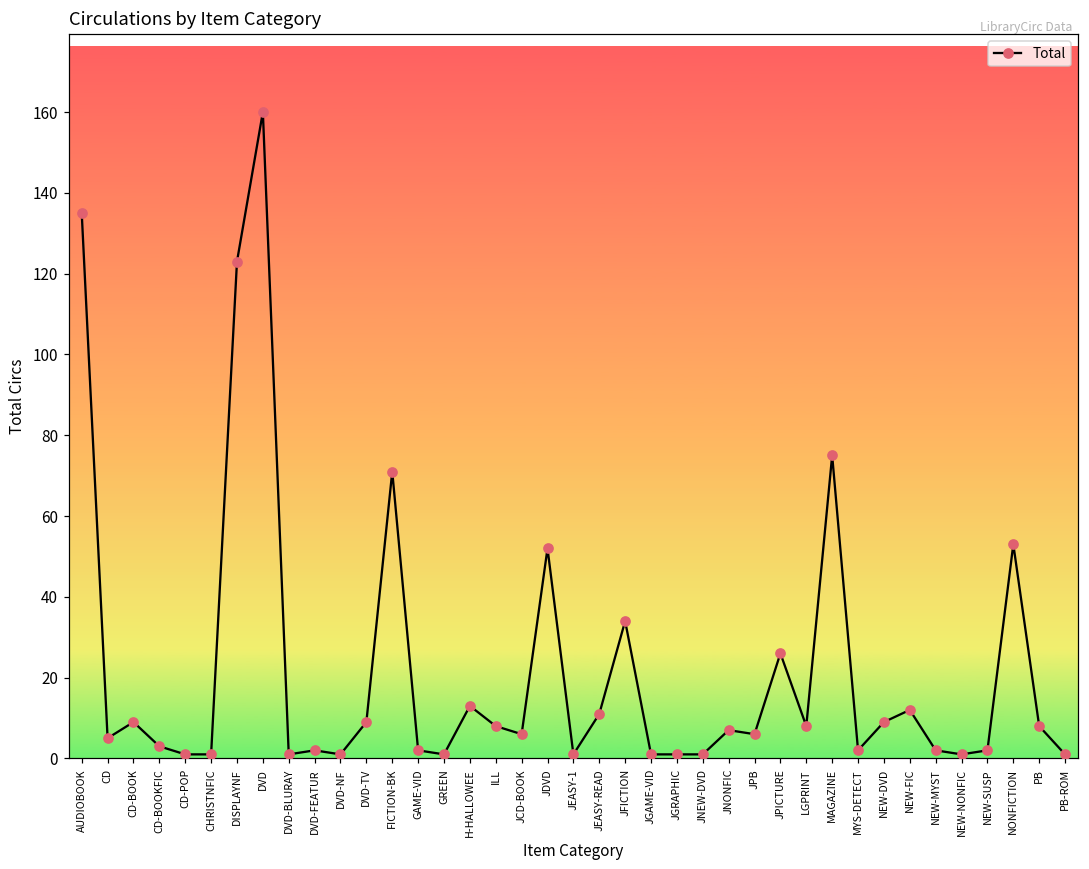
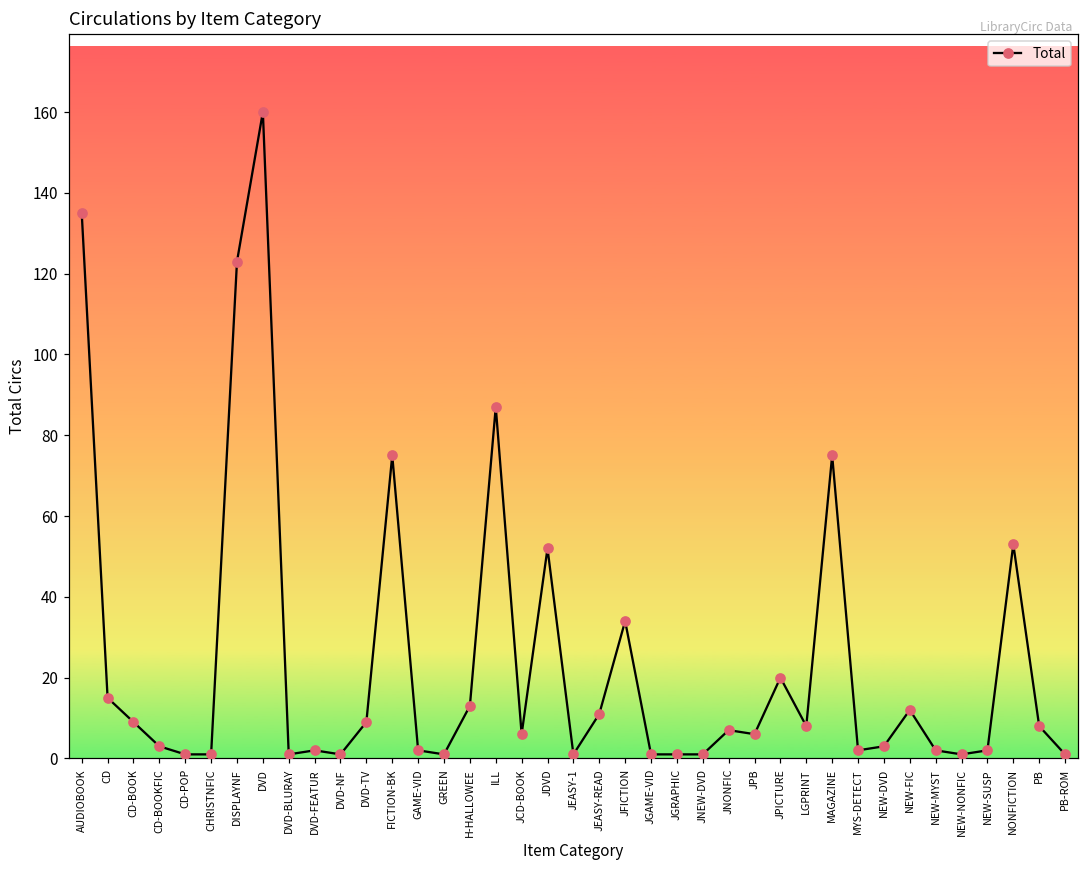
CD: 5 -> 15
FICTION-BK: 71 -> 75
ILL: 8 -> 87
JPICTURE: 26 -> 20
NEW-DVD: 9 -> 3
